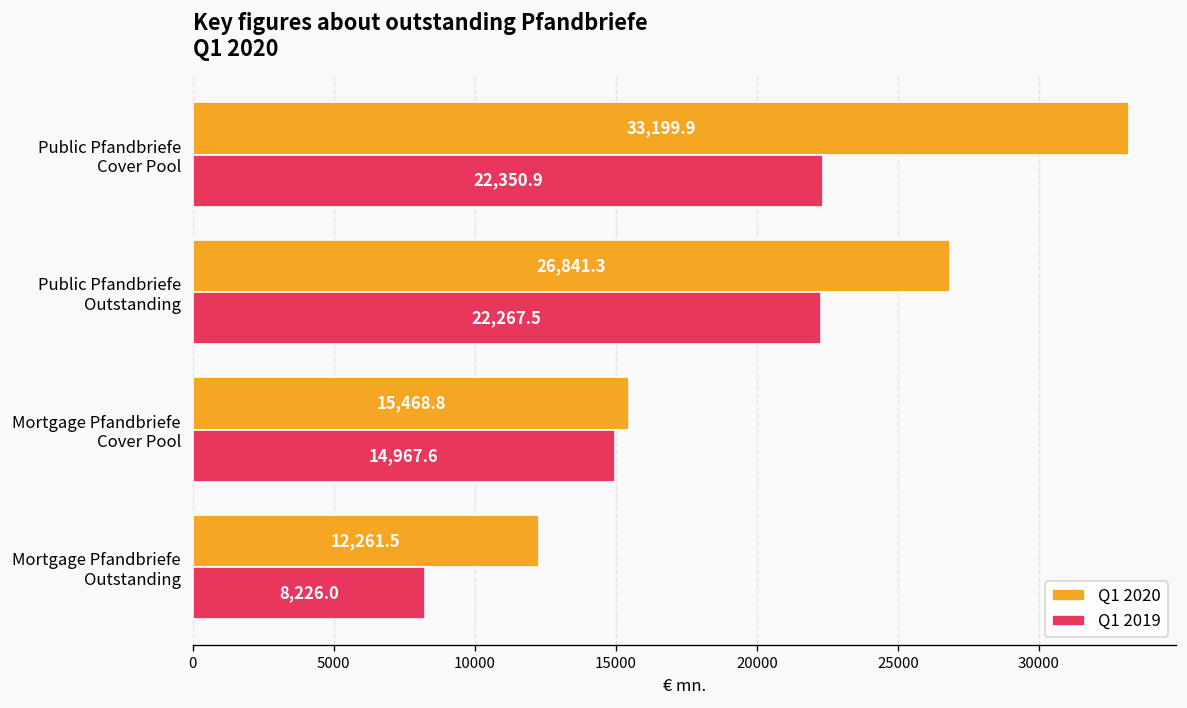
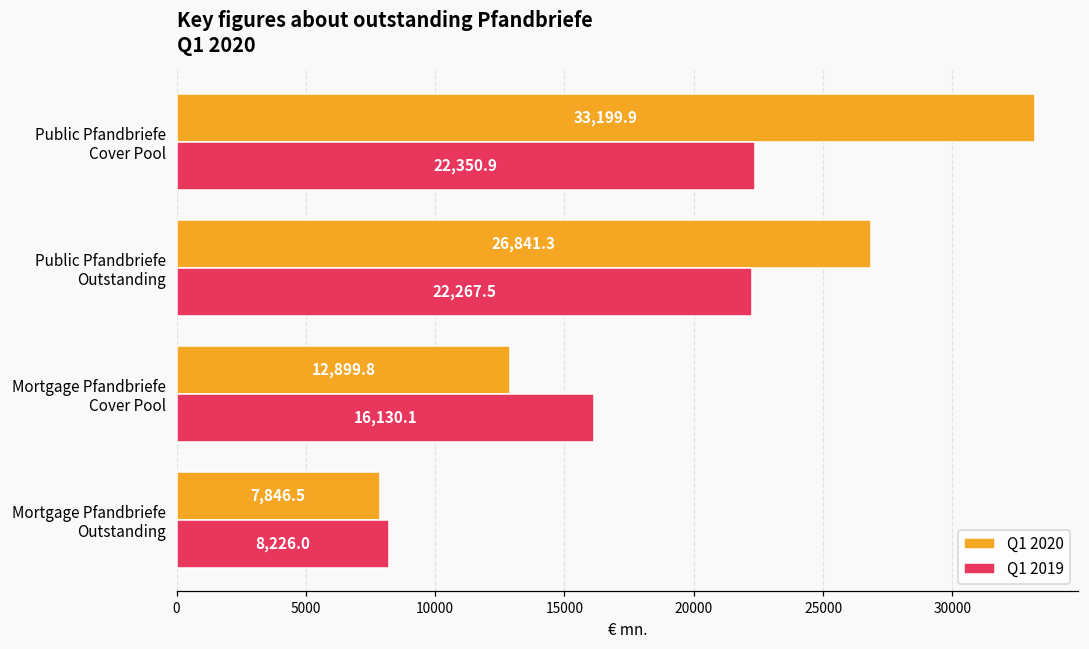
Q1 2020, Mortgage Pfandbriefe Cover Pool: 15,468.8 -> 12,899.8
Q1 2019, Mortgage Pfandbriefe Cover Pool: 14,967.6 -> 16,130.1
Q1 2020, Mortgage Pfandbriefe Outstanding: 12,261.5 -> 7,846.5
